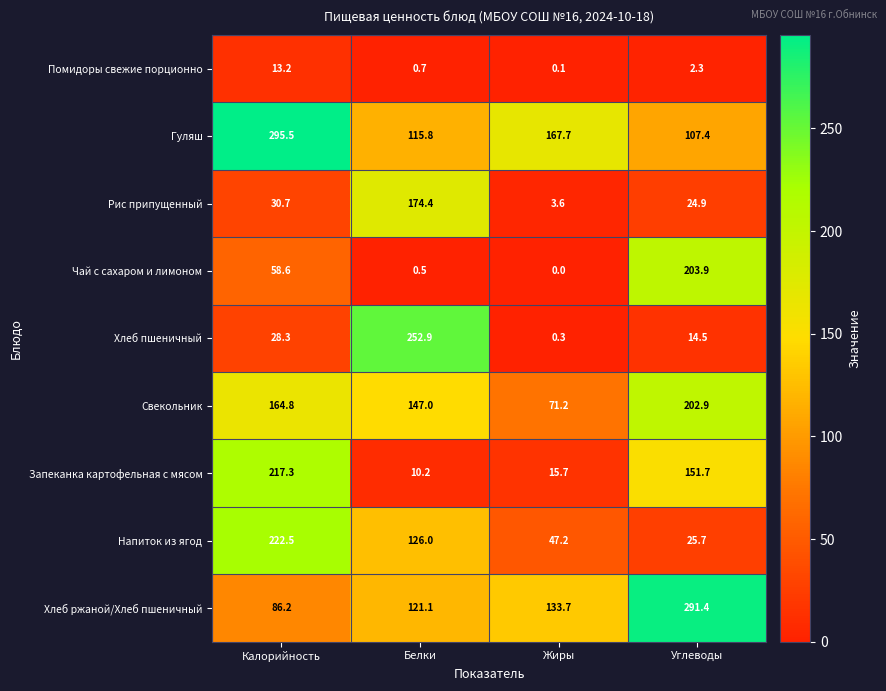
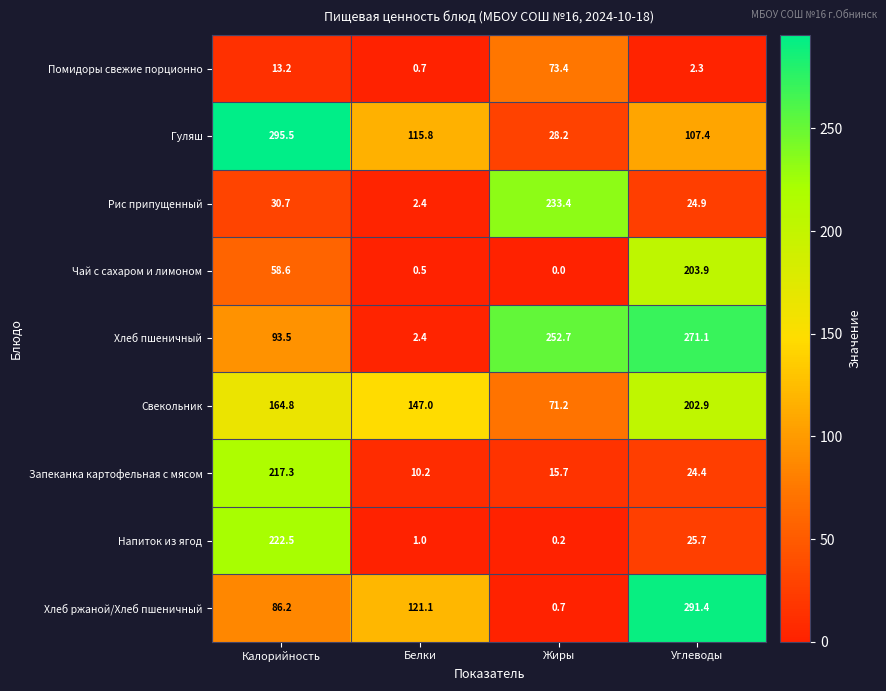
Помидоры свежие порционно, Жиры: 0.1 -> 73.4
Гуляш, Жиры: 167.7 -> 28.2
Рис припущенный, Белки: 174.4 -> 2.4
Рис припущенный, Жиры: 3.6 -> 233.4
Хлеб пшеничный, Калорийность: 28.3 -> 93.5
Хлеб пшеничный, Белки: 252.9 -> 2.4
Хлеб пшеничный, Жиры: 0.3 -> 252.7
Хлеб пшеничный, Углеводы: 14.5 -> 271.1
Запеканка картофельная с мясом, Углеводы: 151.7 -> 24.4
Напиток из ягод, Белки: 126.0 -> 1.0
Напиток из ягод, Жиры: 47.2 -> 0.2
Хлеб ржаной/Хлеб пшеничный, Жиры: 133.7 -> 0.7
